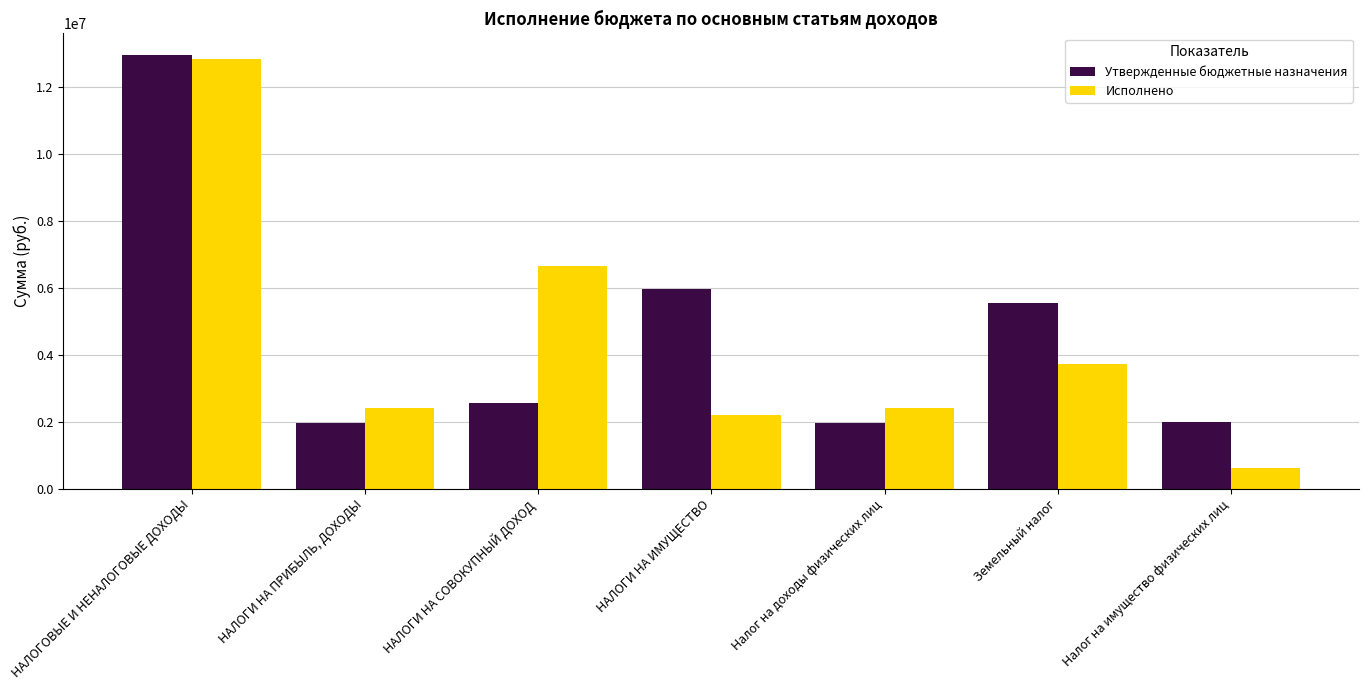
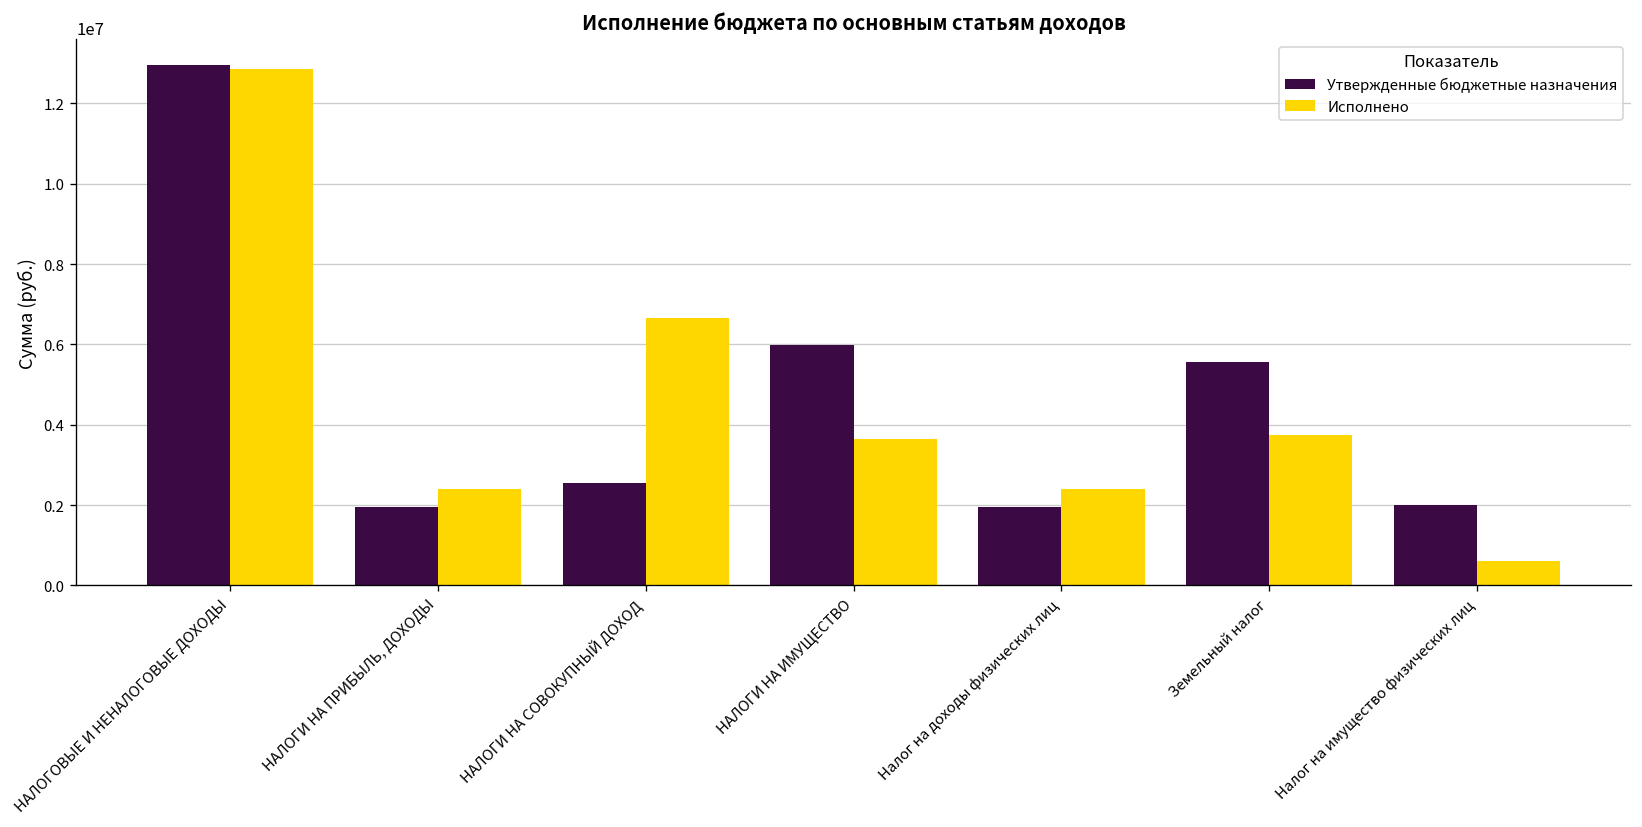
Исполнено, НАЛОГИ НА ИМУЩЕСТВО: 2200000 -> 3600000
